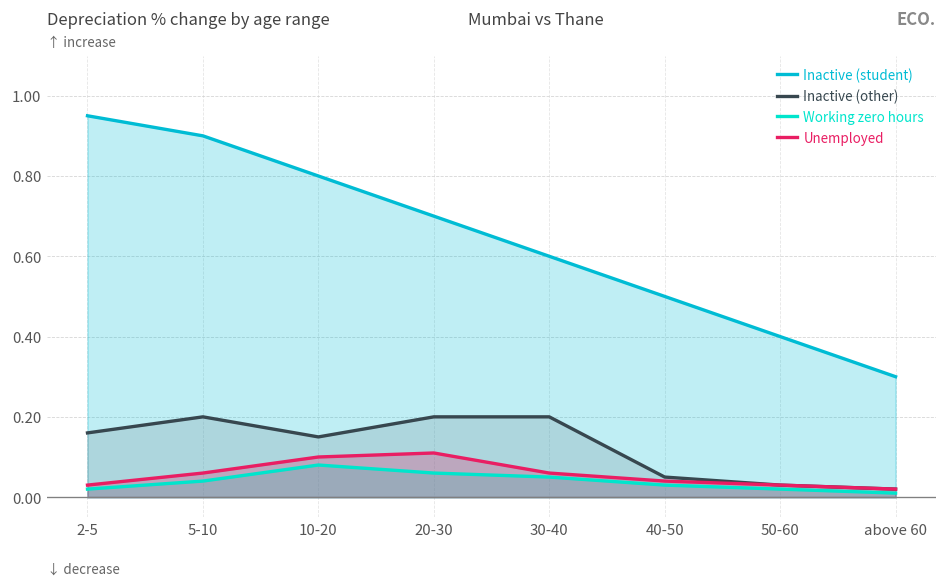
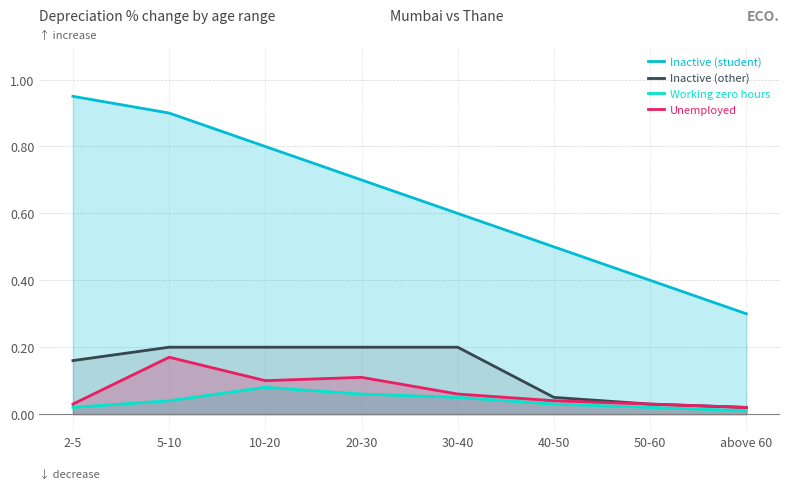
Unemployed, 5-10: 0.06 -> 0.17
Inactive (other), 10-20: 0.15 -> 0.20
